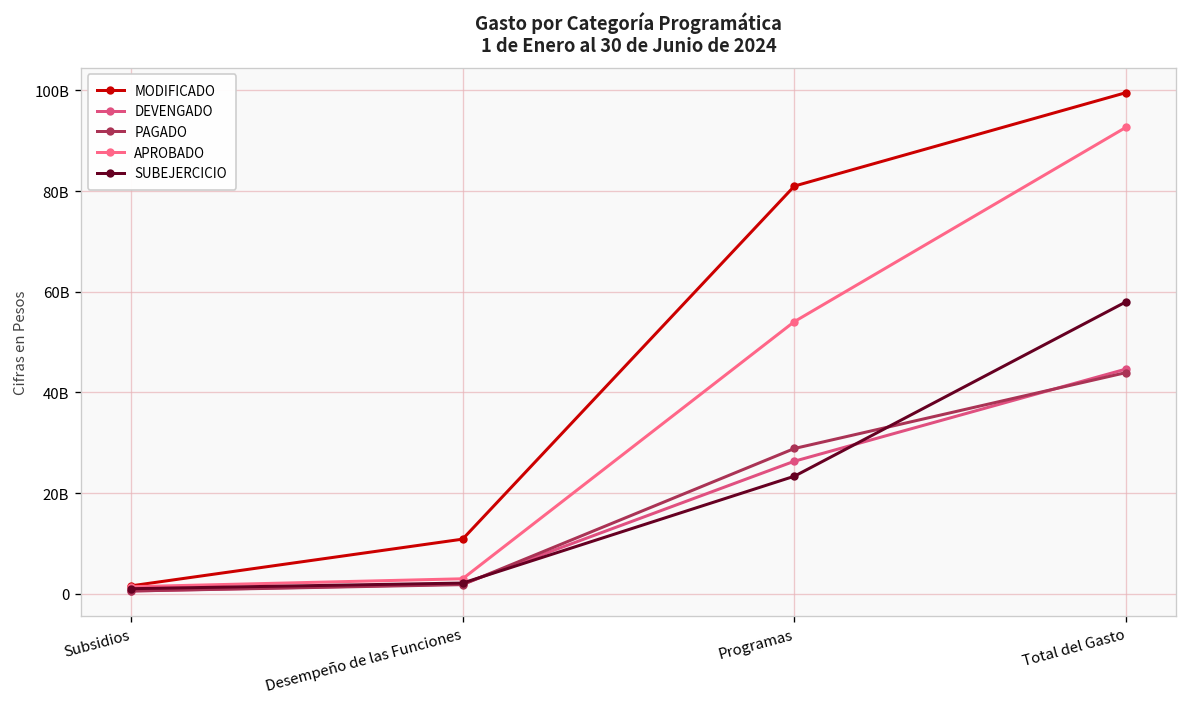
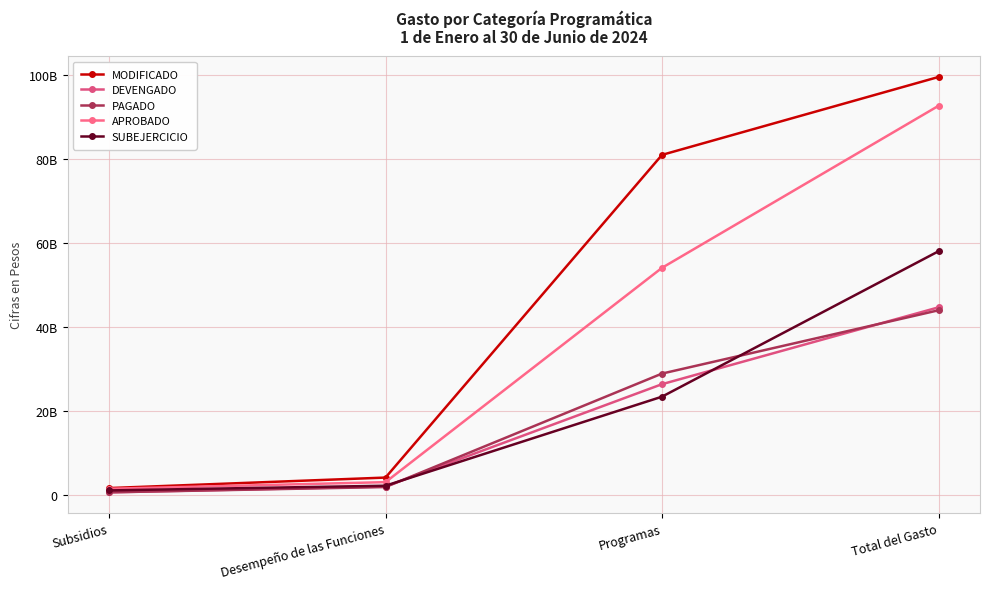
MODIFICADO, Desempeño de las Funciones: 11000000000 -> 4000000000
